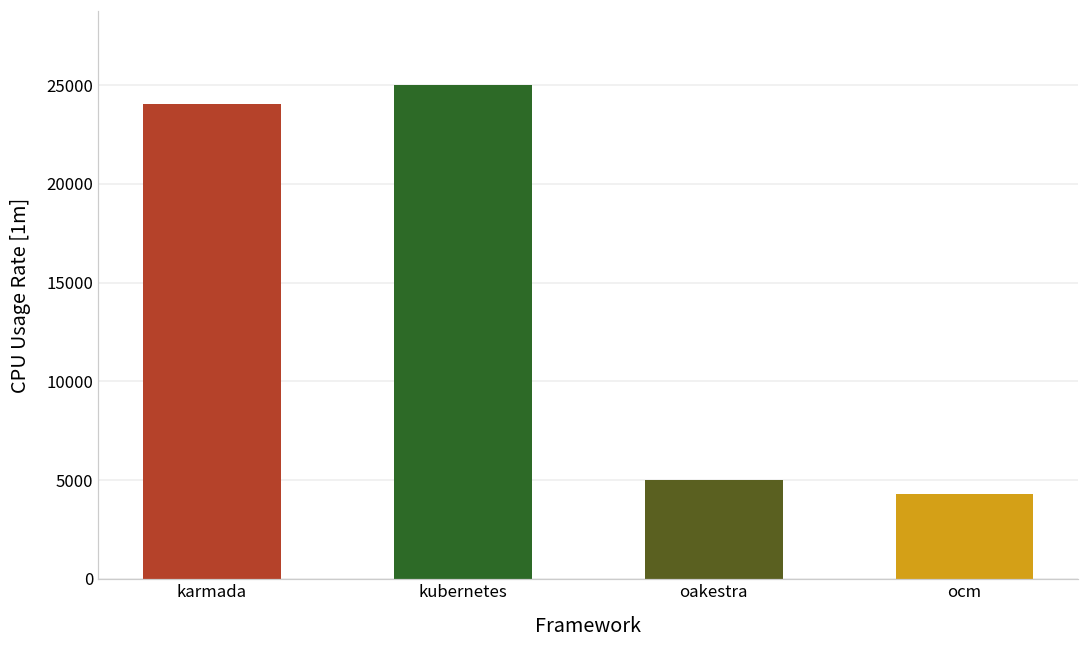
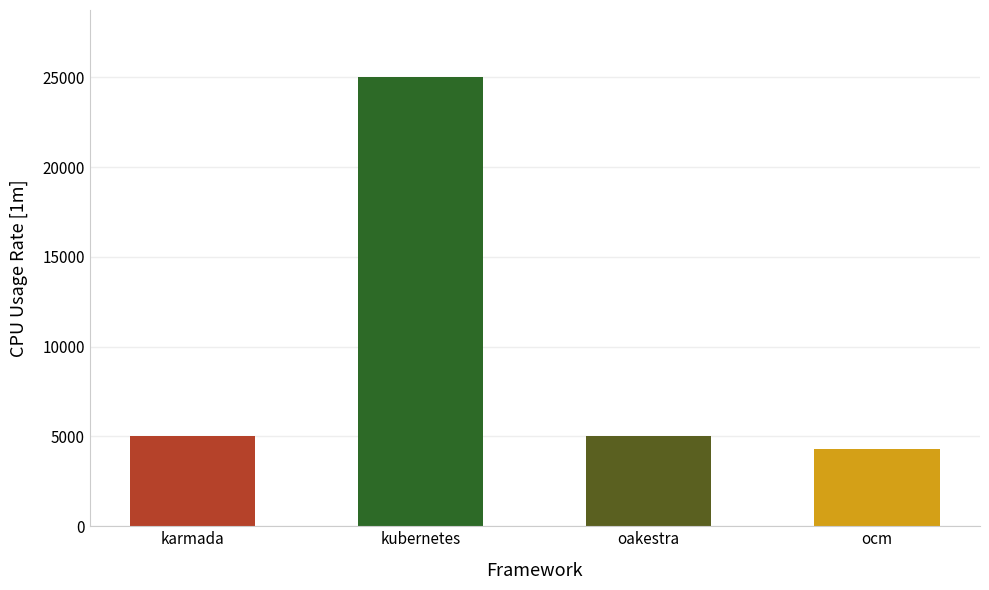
karmada: 24000 -> 5000
